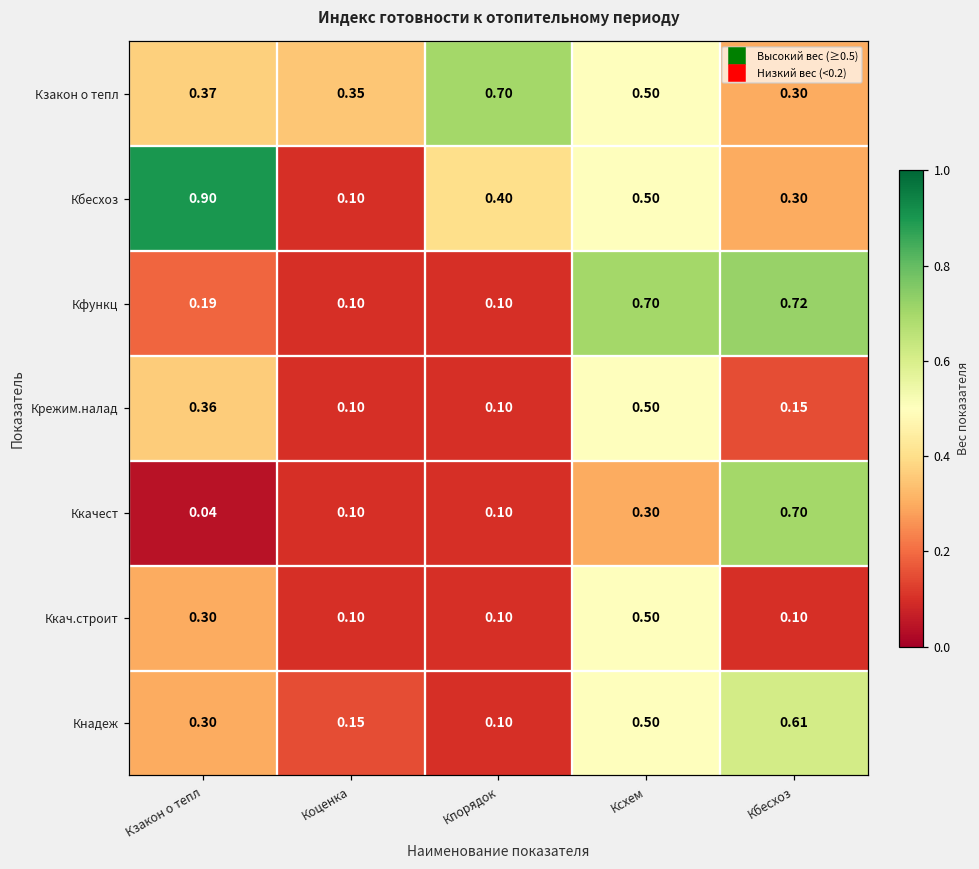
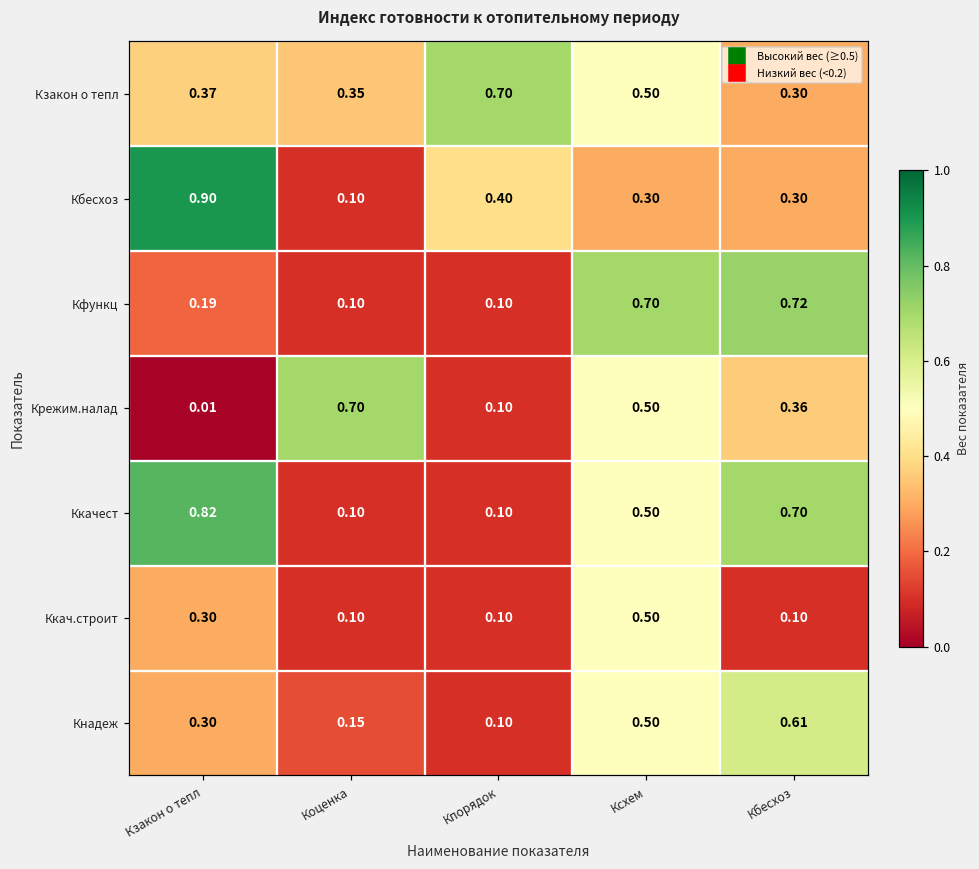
Кбесхоз, Ксхем: 0.50 -> 0.30
Крежим.налад, Кзакон о тепл: 0.36 -> 0.01
Крежим.налад, Коценка: 0.10 -> 0.70
Крежим.налад, Кбесхоз: 0.15 -> 0.36
Ккачест, Кзакон о тепл: 0.04 -> 0.82
Ккачест, Ксхем: 0.30 -> 0.50
